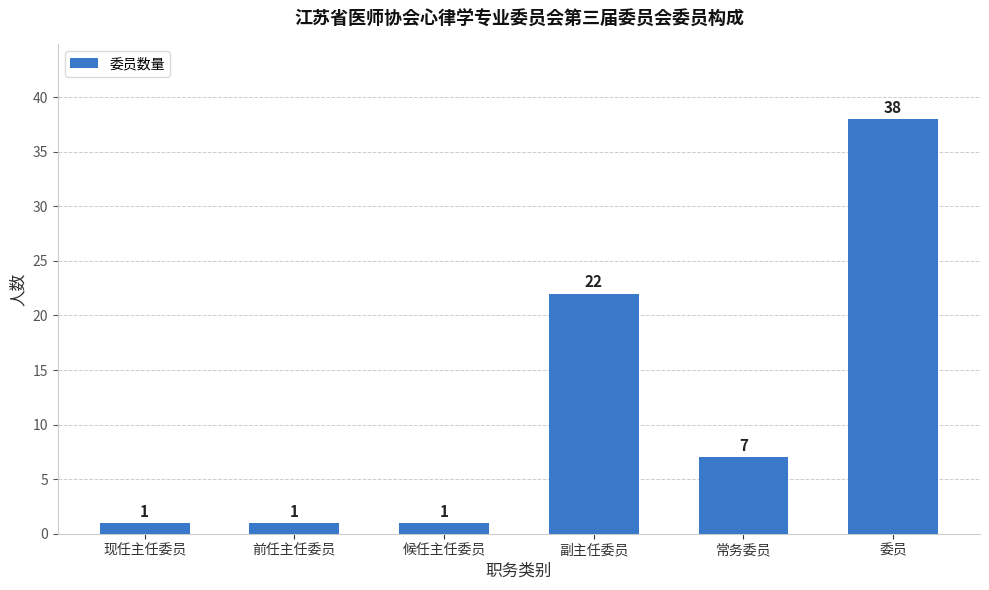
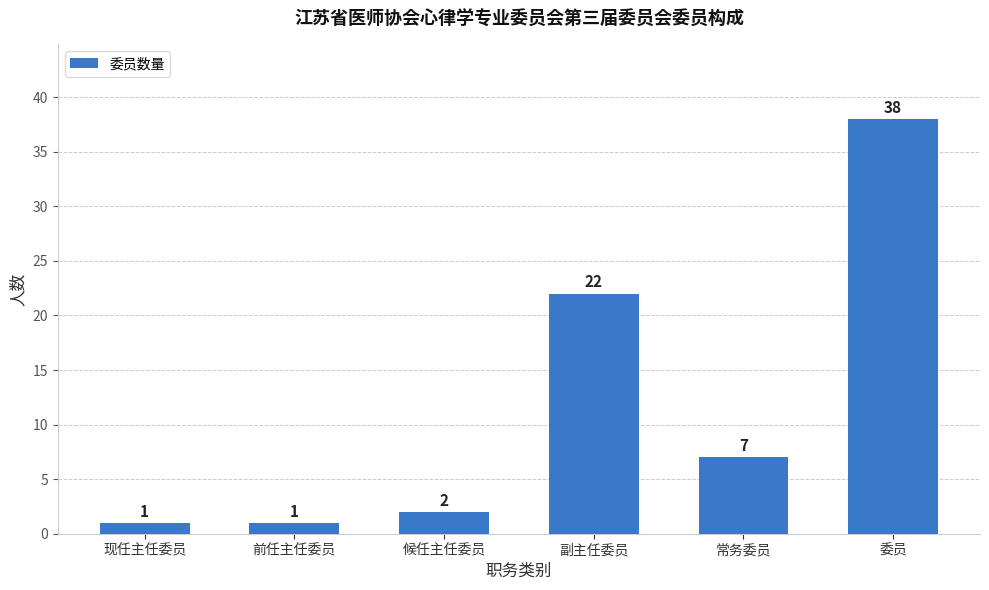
候任主任委员: 1 -> 2
